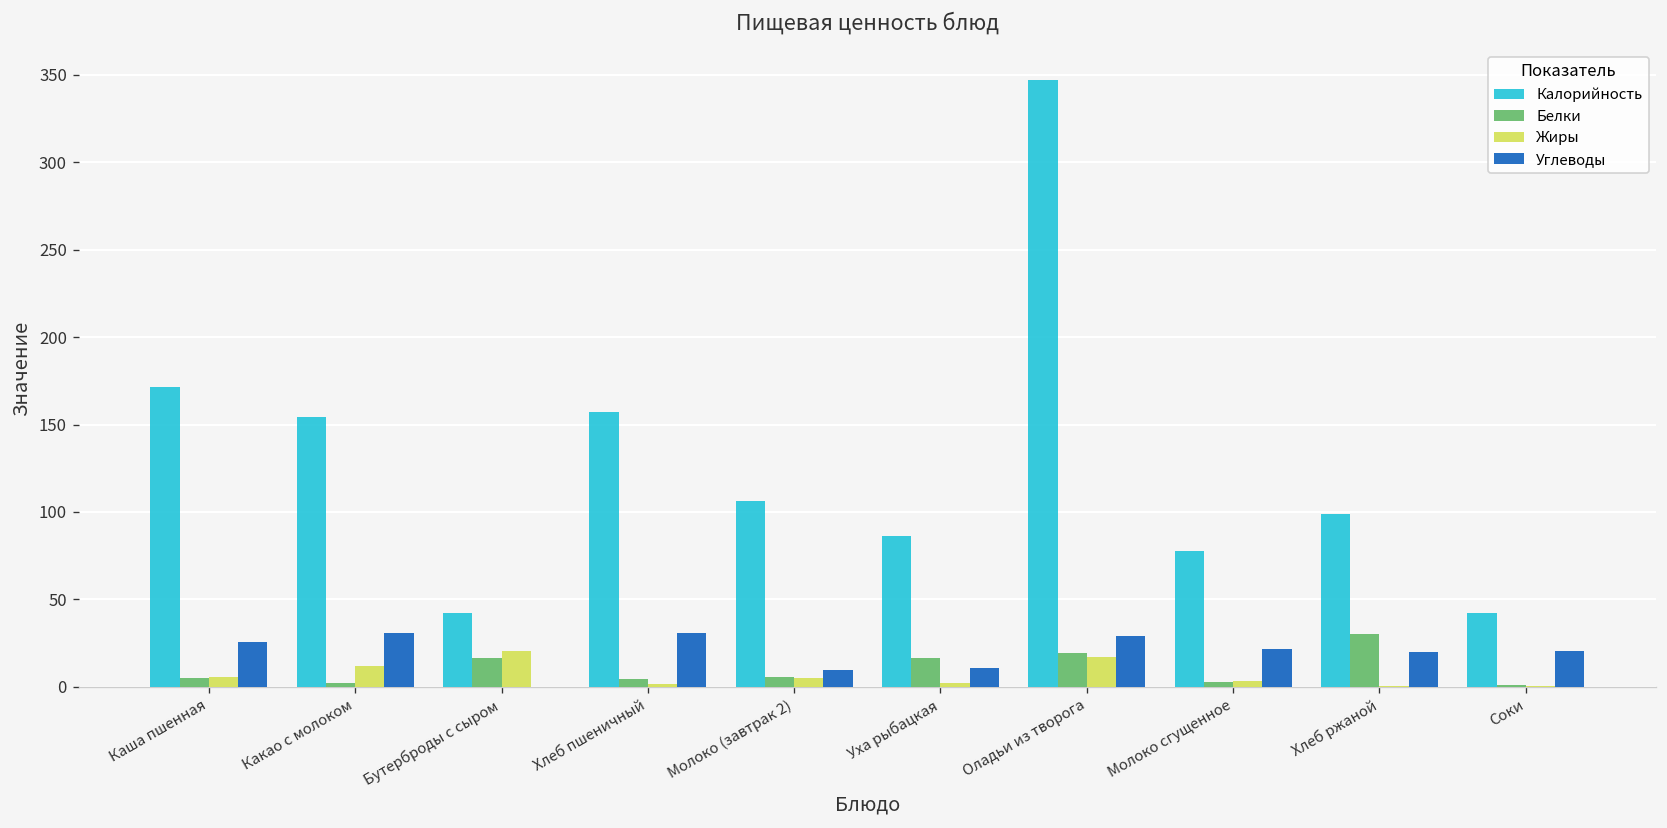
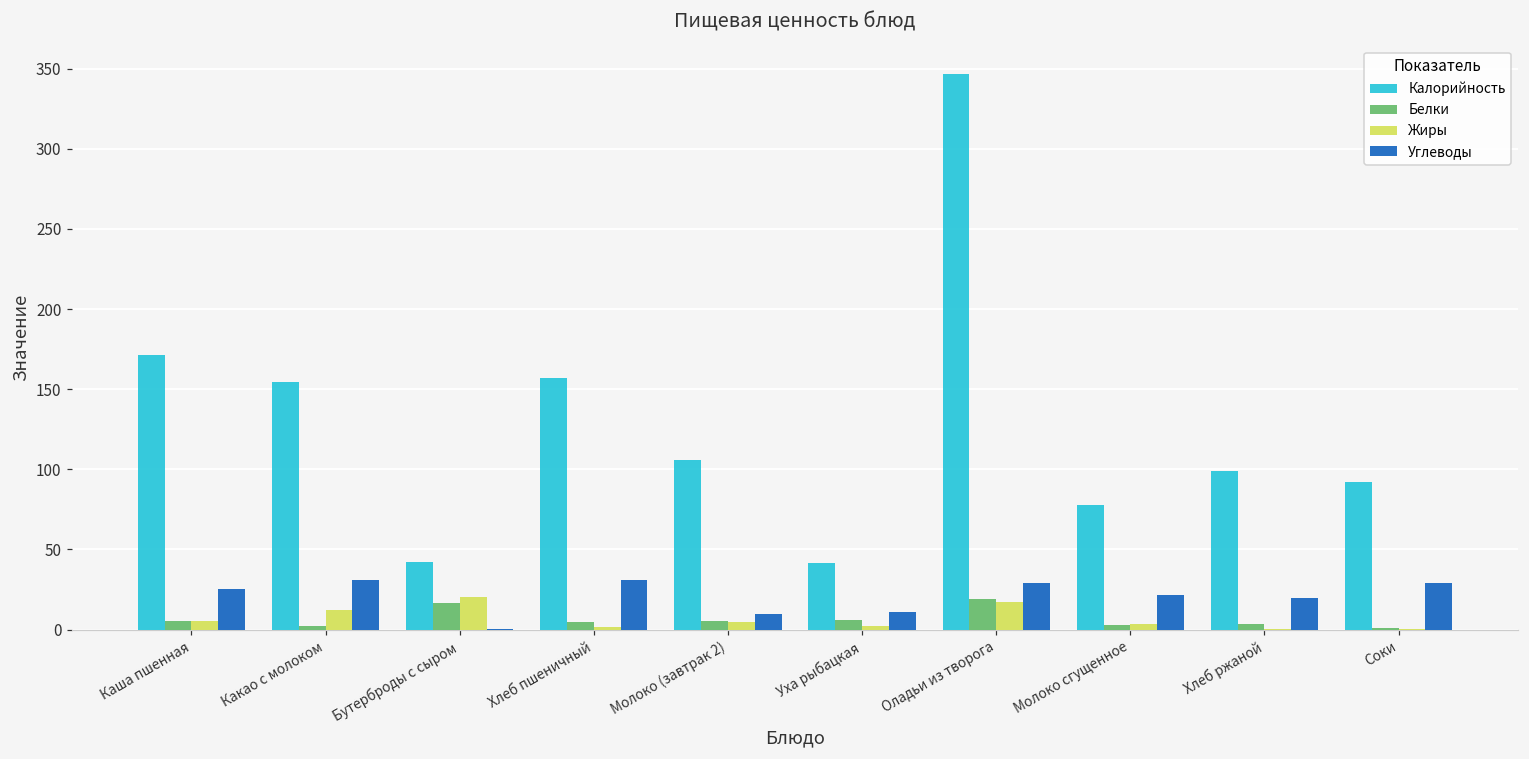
Калорийность, Уха рыбацкая: 86 -> 41
Белки, Уха рыбацкая: 16 -> 6
Белки, Хлеб ржаной: 30 -> 3
Калорийность, Соки: 42 -> 92
Углеводы, Соки: 20 -> 29
